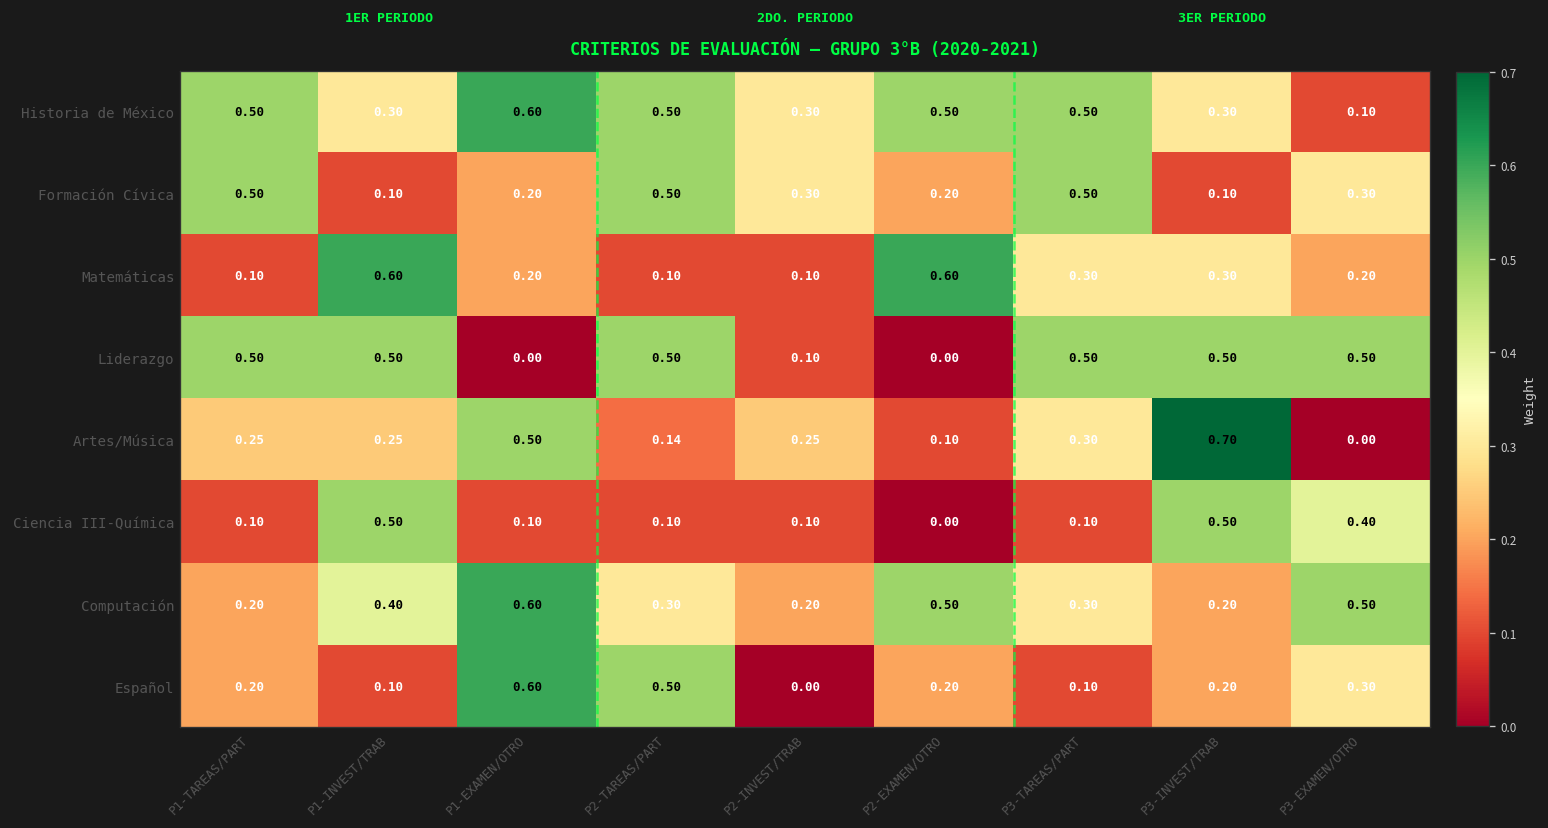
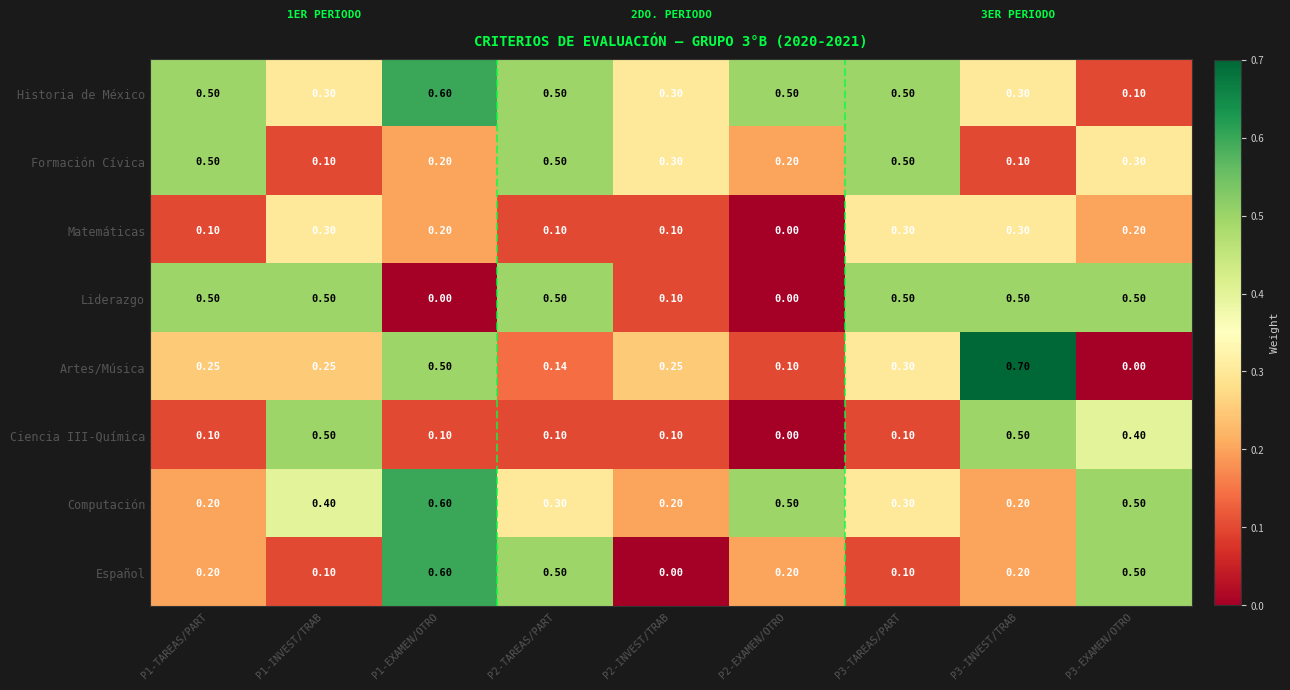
Matemáticas, P1-INVEST/TRAB: 0.60 -> 0.30
Matemáticas, P2-EXAMEN/OTRO: 0.60 -> 0.00
Español, P3-EXAMEN/OTRO: 0.30 -> 0.50
